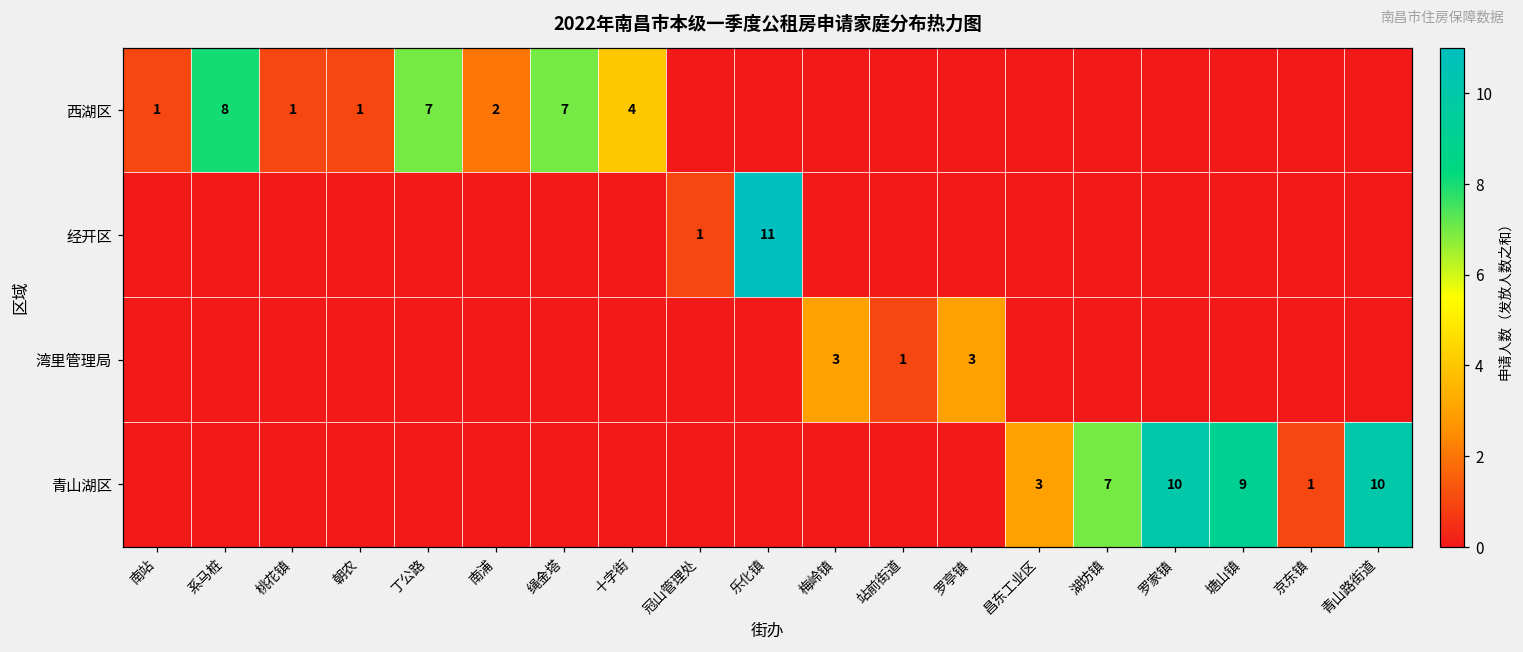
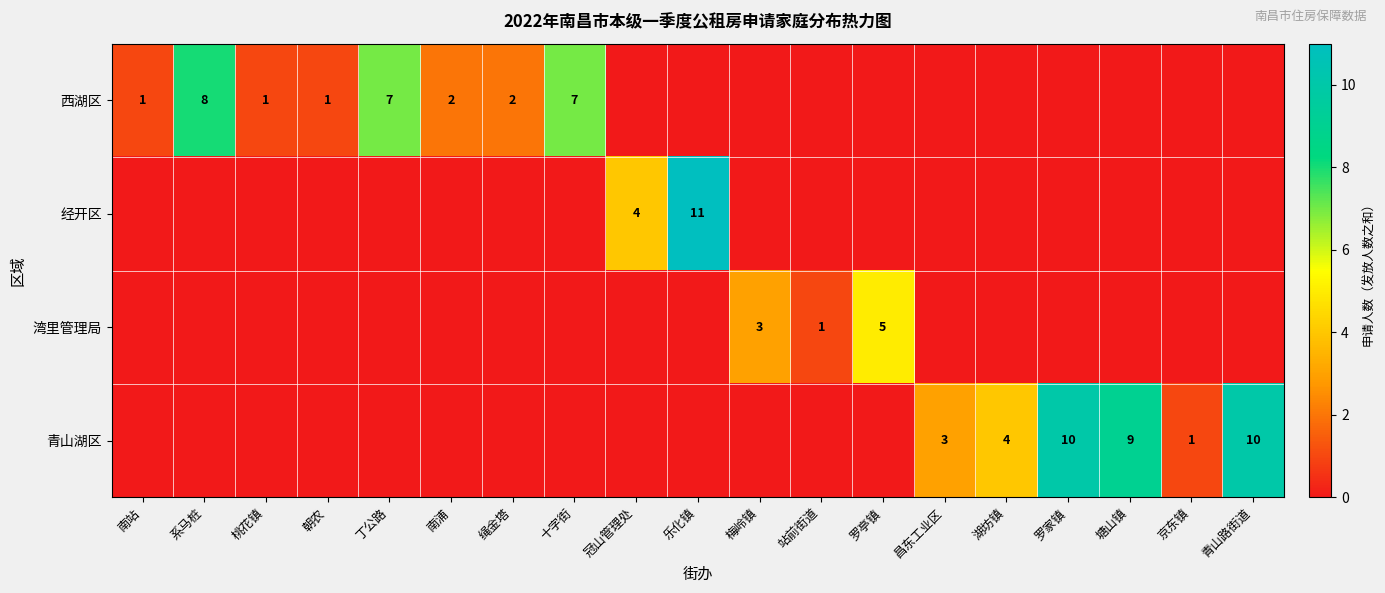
西湖区, 绳金塔: 7 -> 2
西湖区, 十字街: 4 -> 7
经开区, 冠山管理处: 1 -> 4
湾里管理局, 罗亭镇: 3 -> 5
青山湖区, 湖坊镇: 7 -> 4
